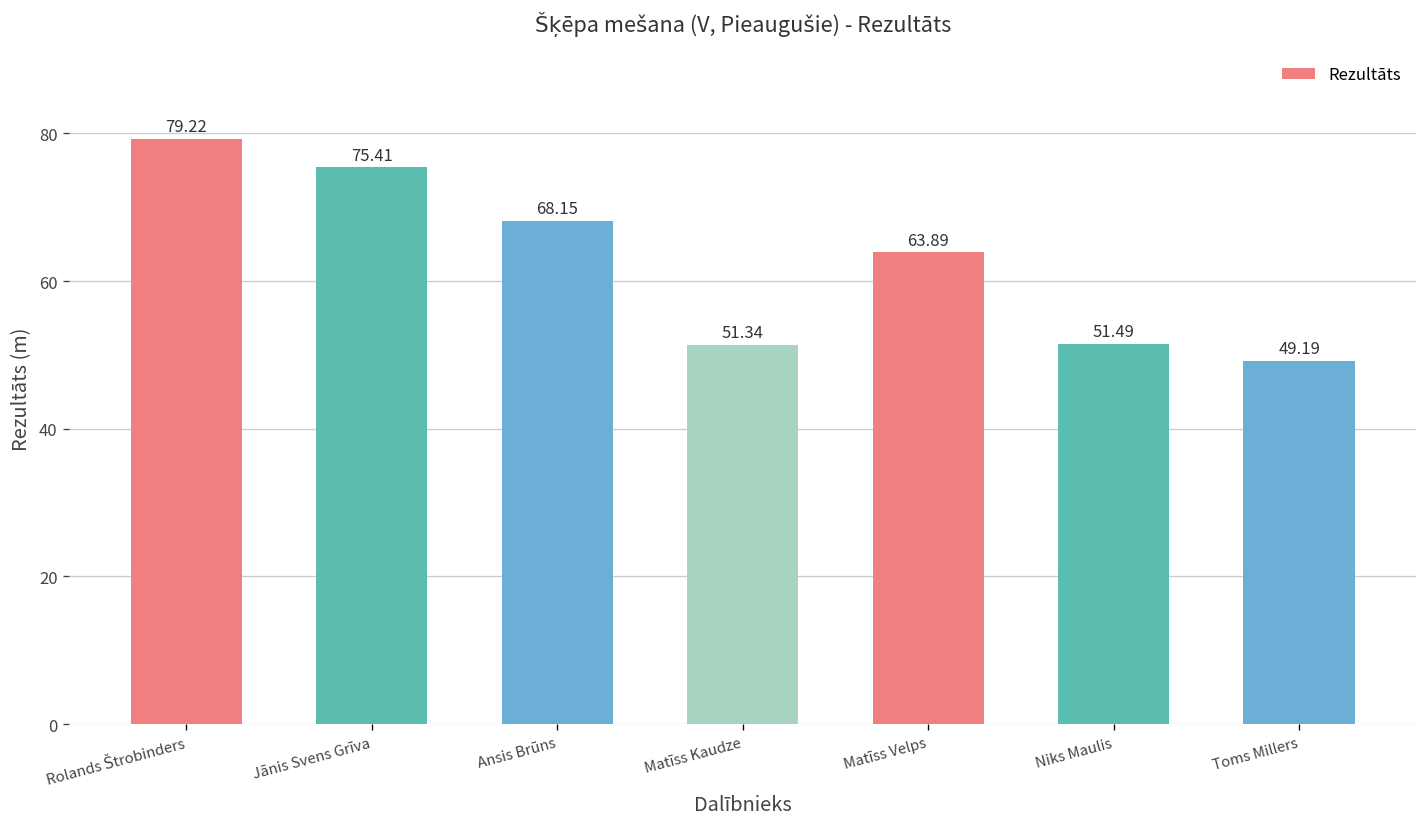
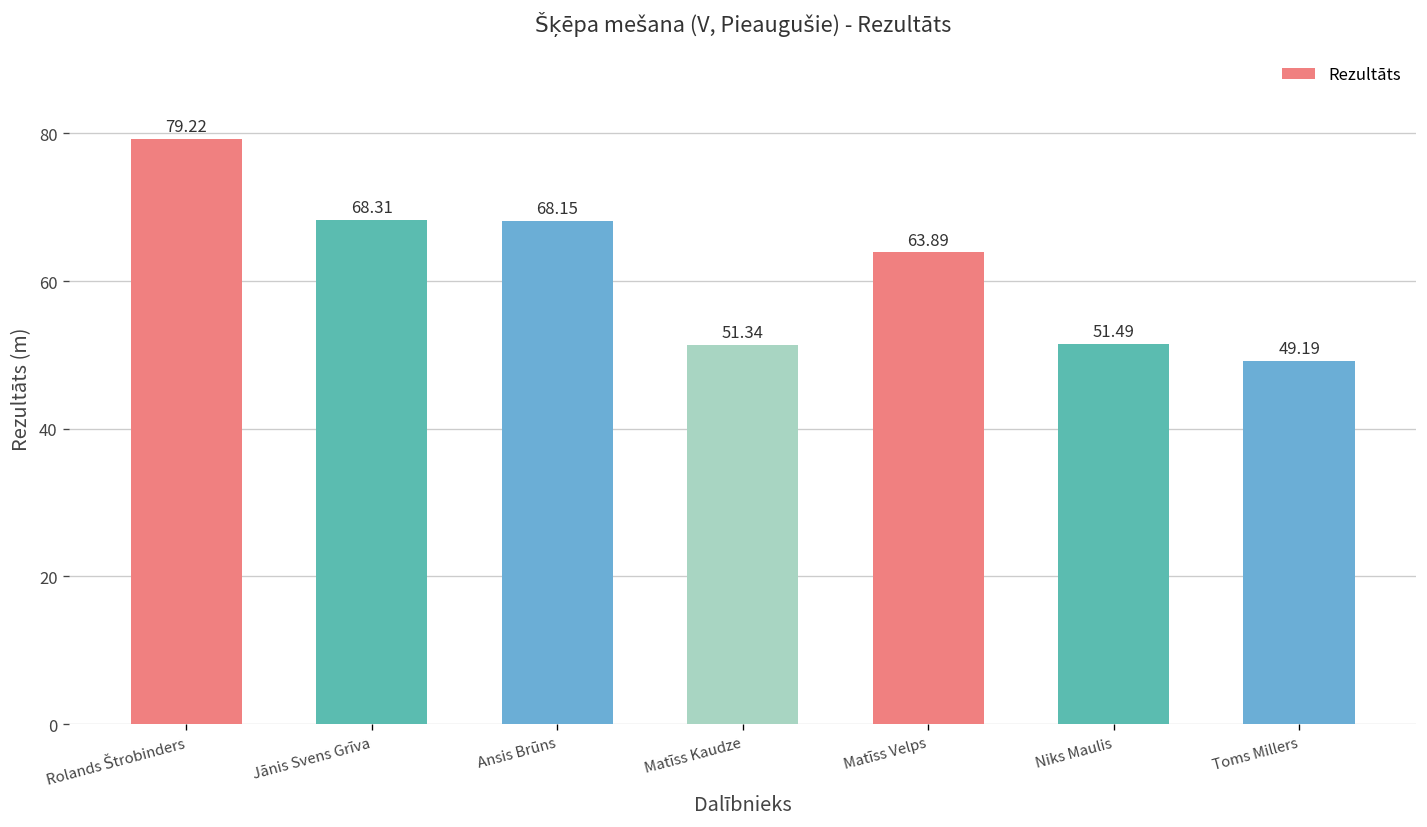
Jānis Svens Grīva: 75.41 -> 68.31
